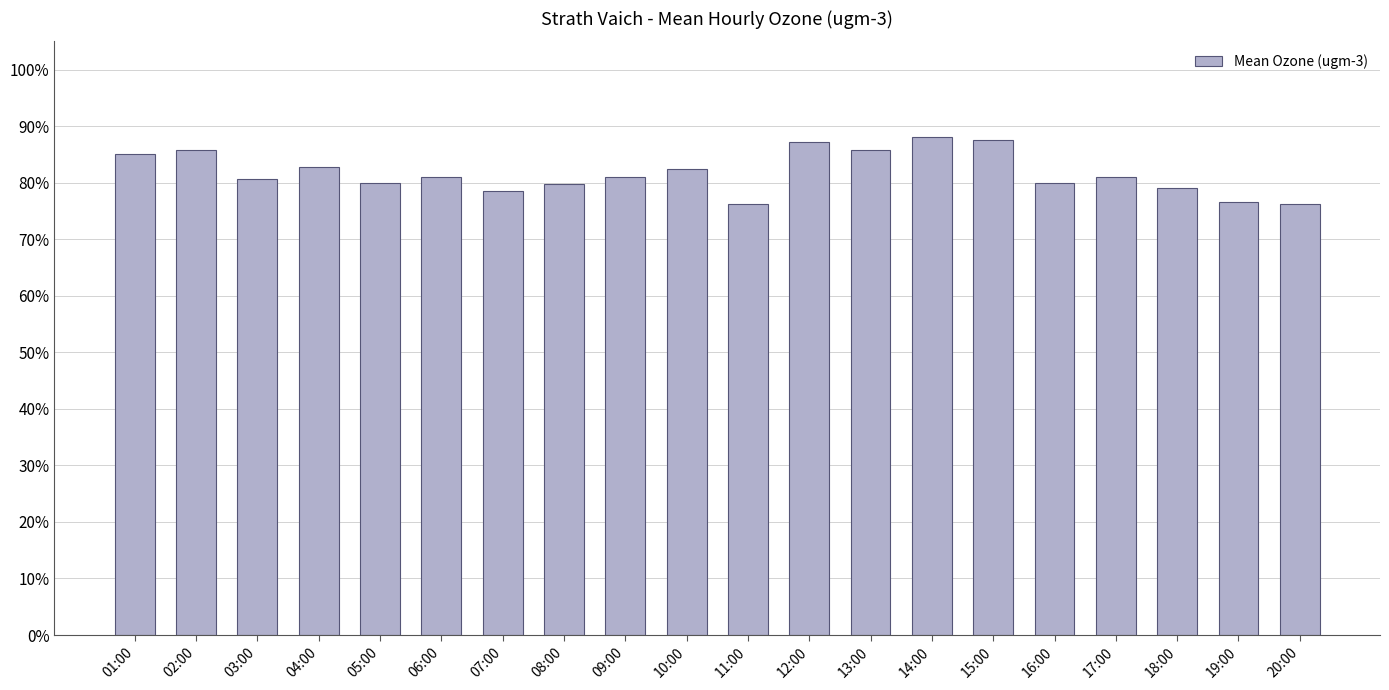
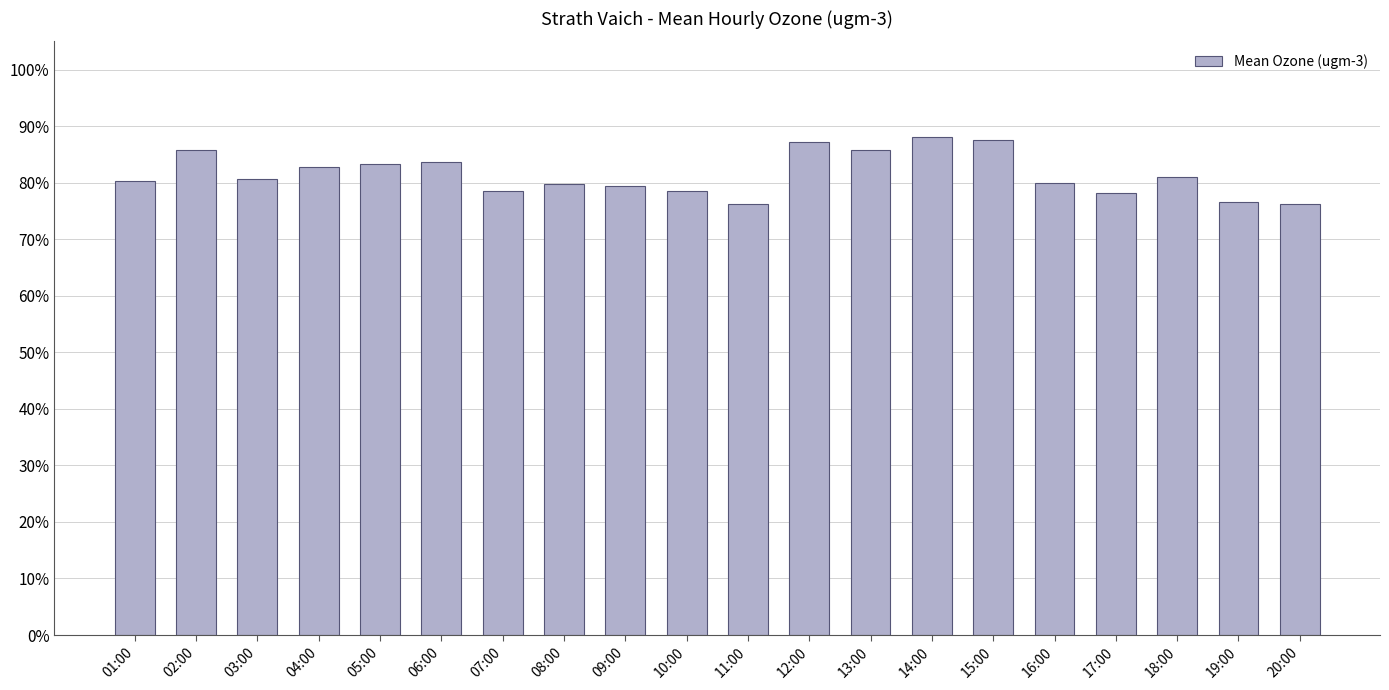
01:00: 85% -> 80%
05:00: 80% -> 83%
06:00: 81% -> 84%
09:00: 81% -> 79%
10:00: 82% -> 79%
17:00: 81% -> 78%
18:00: 79% -> 81%
